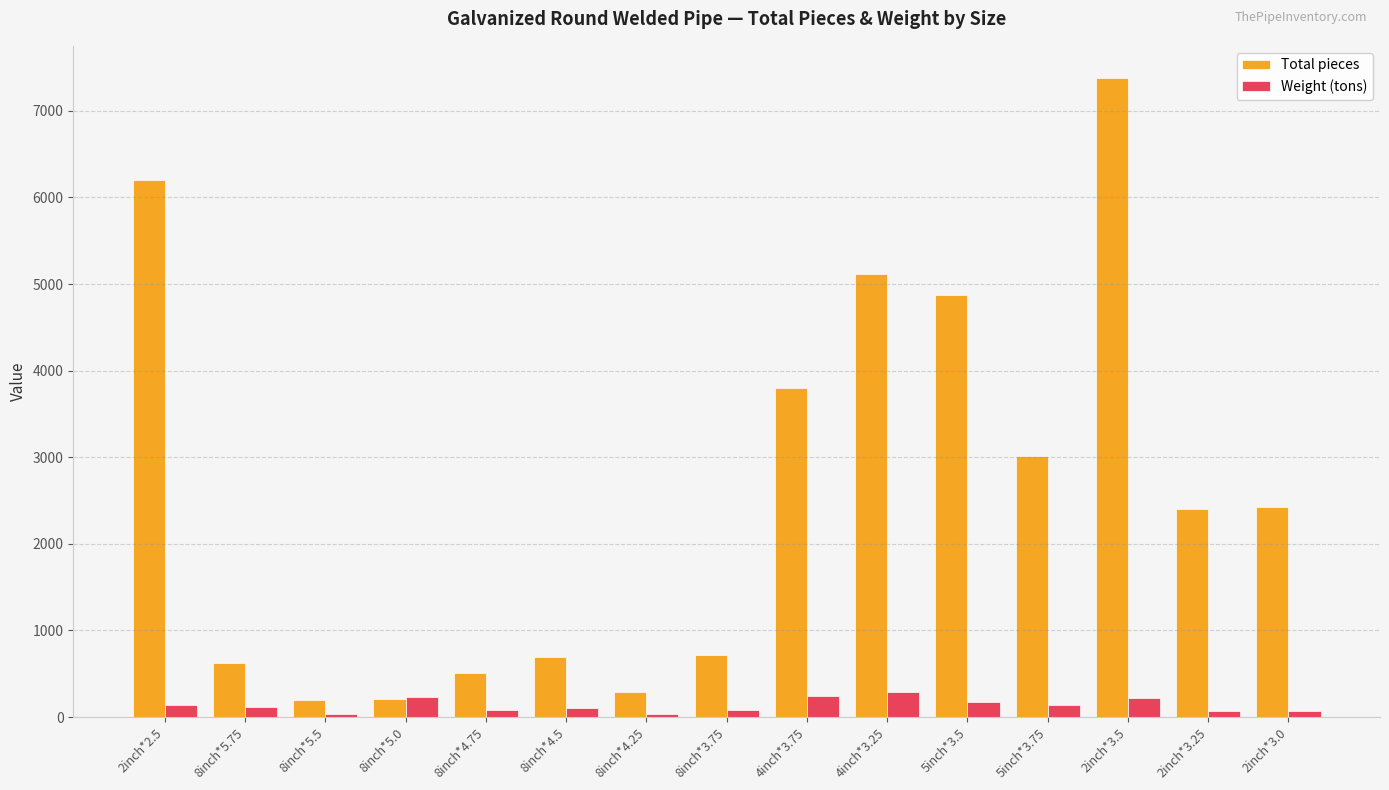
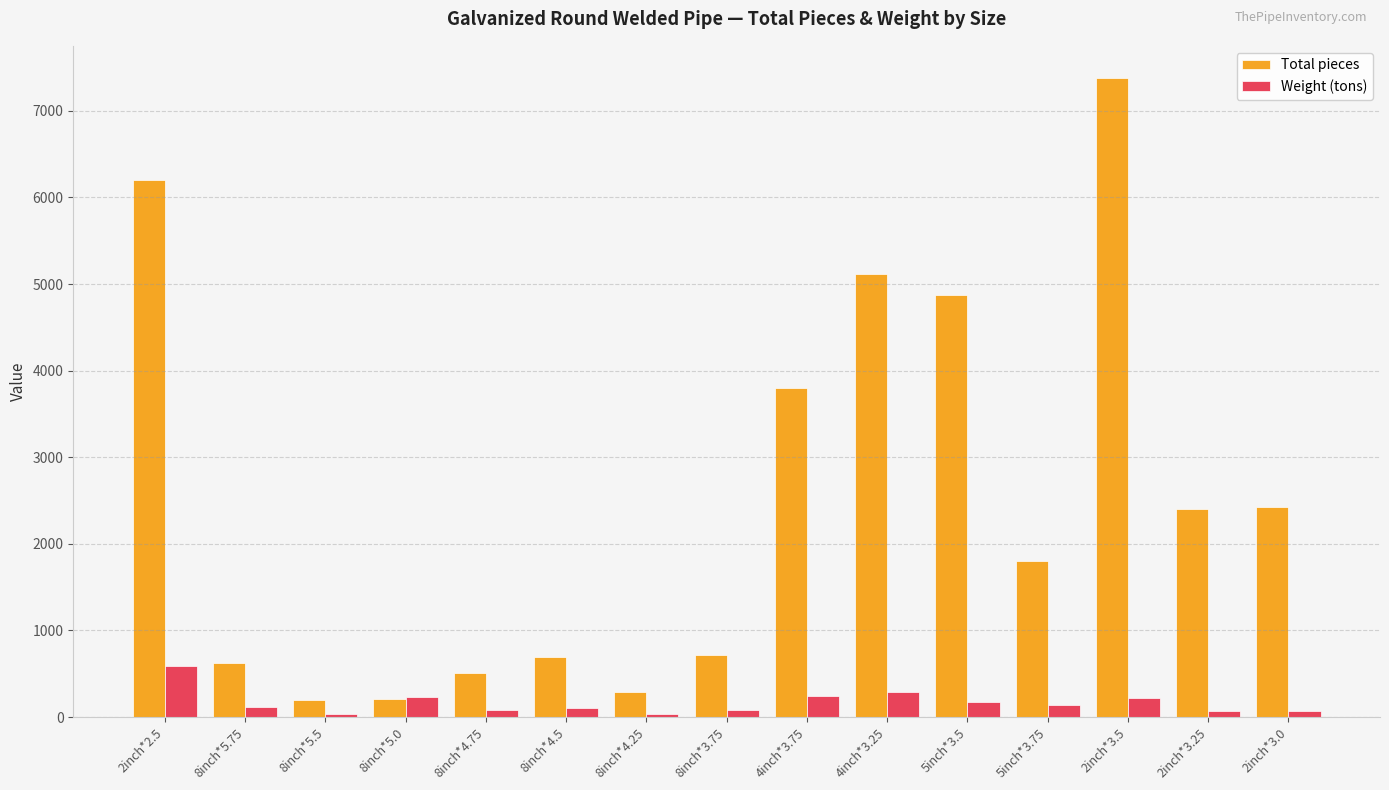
Weight (tons), 2inch*2.5: 100 -> 600
Total pieces, 5inch*3.75: 3000 -> 1800
